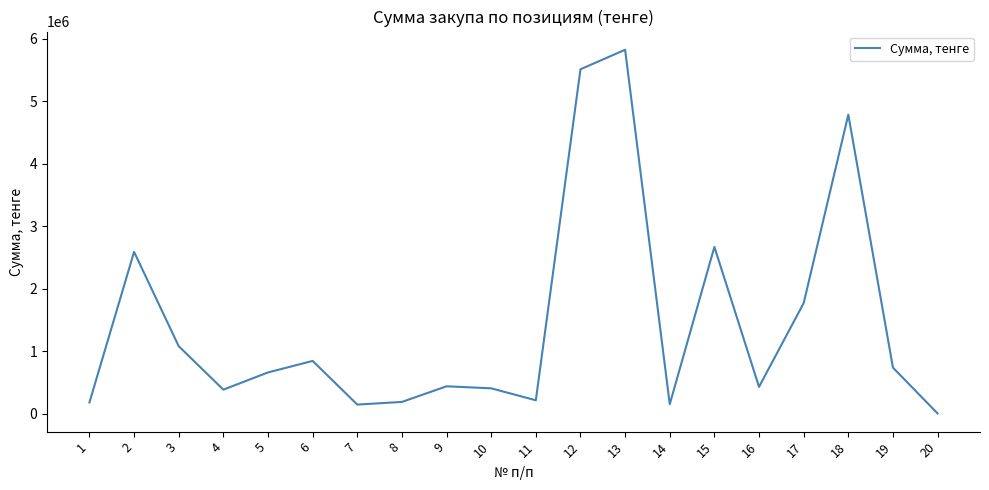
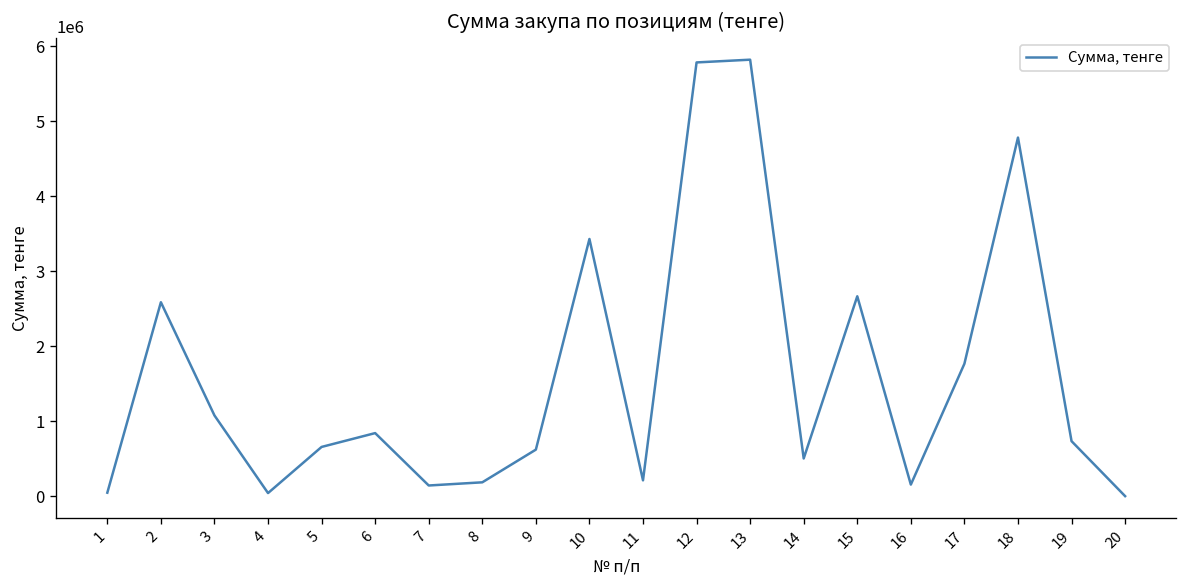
1: 200000 -> 0
4: 400000 -> 0
9: 400000 -> 600000
10: 400000 -> 3400000
12: 5500000 -> 5800000
14: 200000 -> 500000
16: 400000 -> 200000
